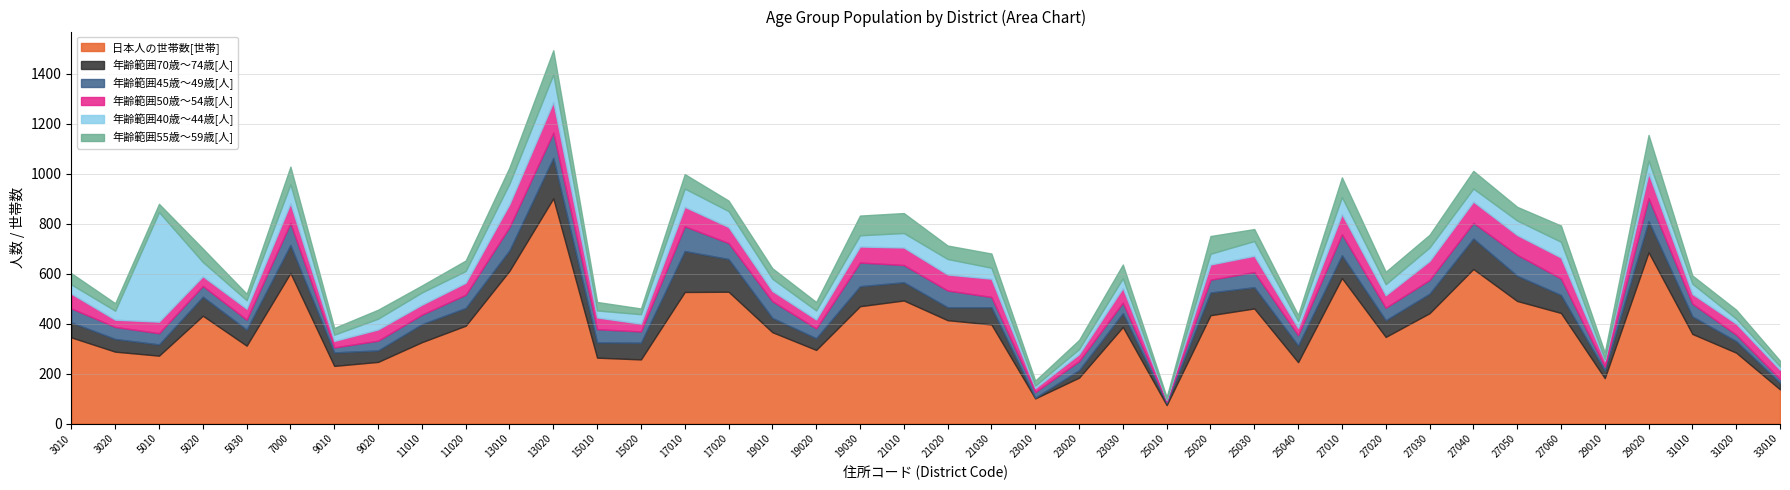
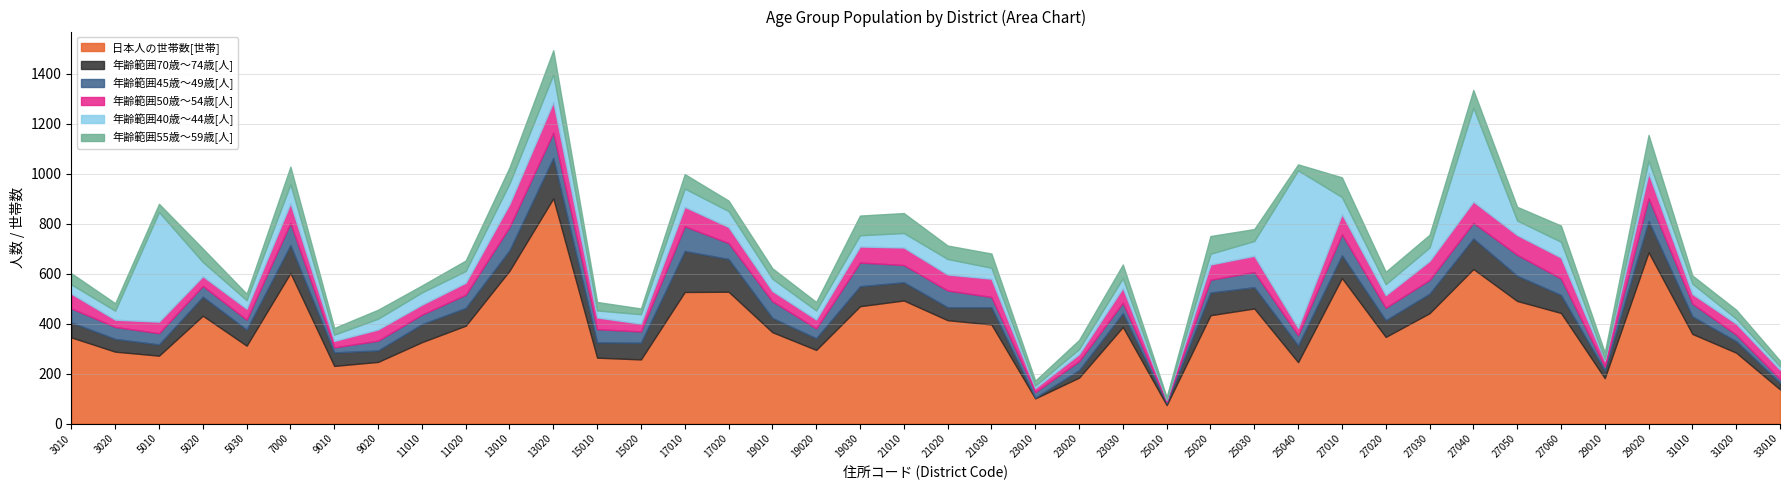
年齢範囲40歳～44歳[人], 25040: 30 -> 630
年齢範囲40歳～44歳[人], 27040: 50 -> 380
